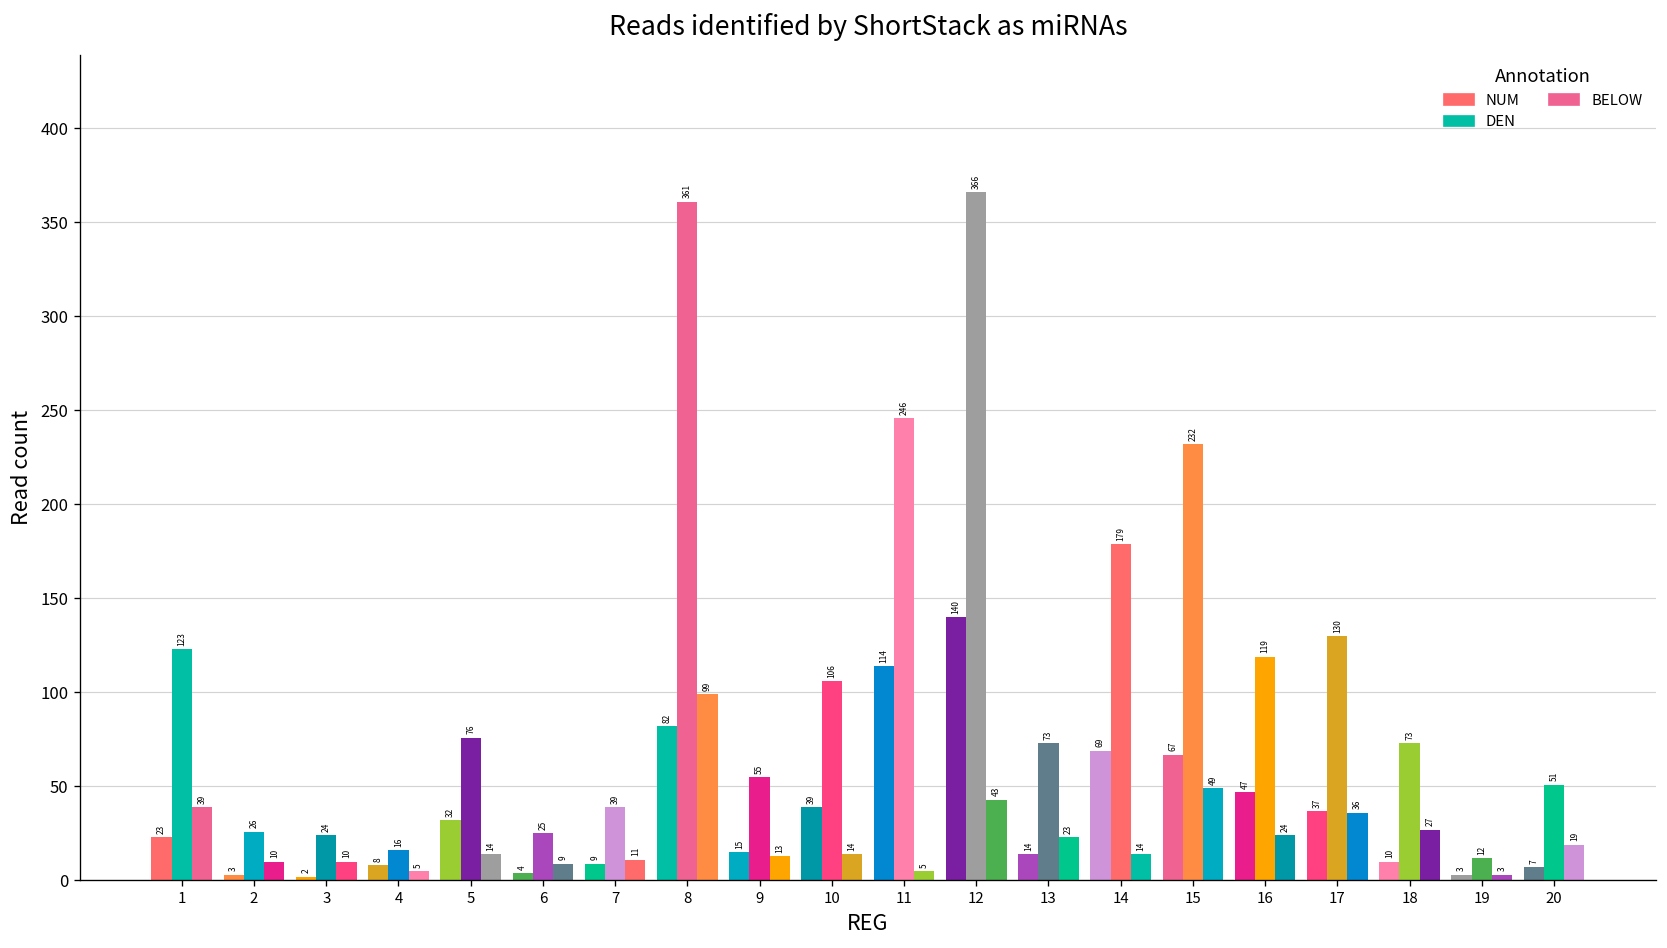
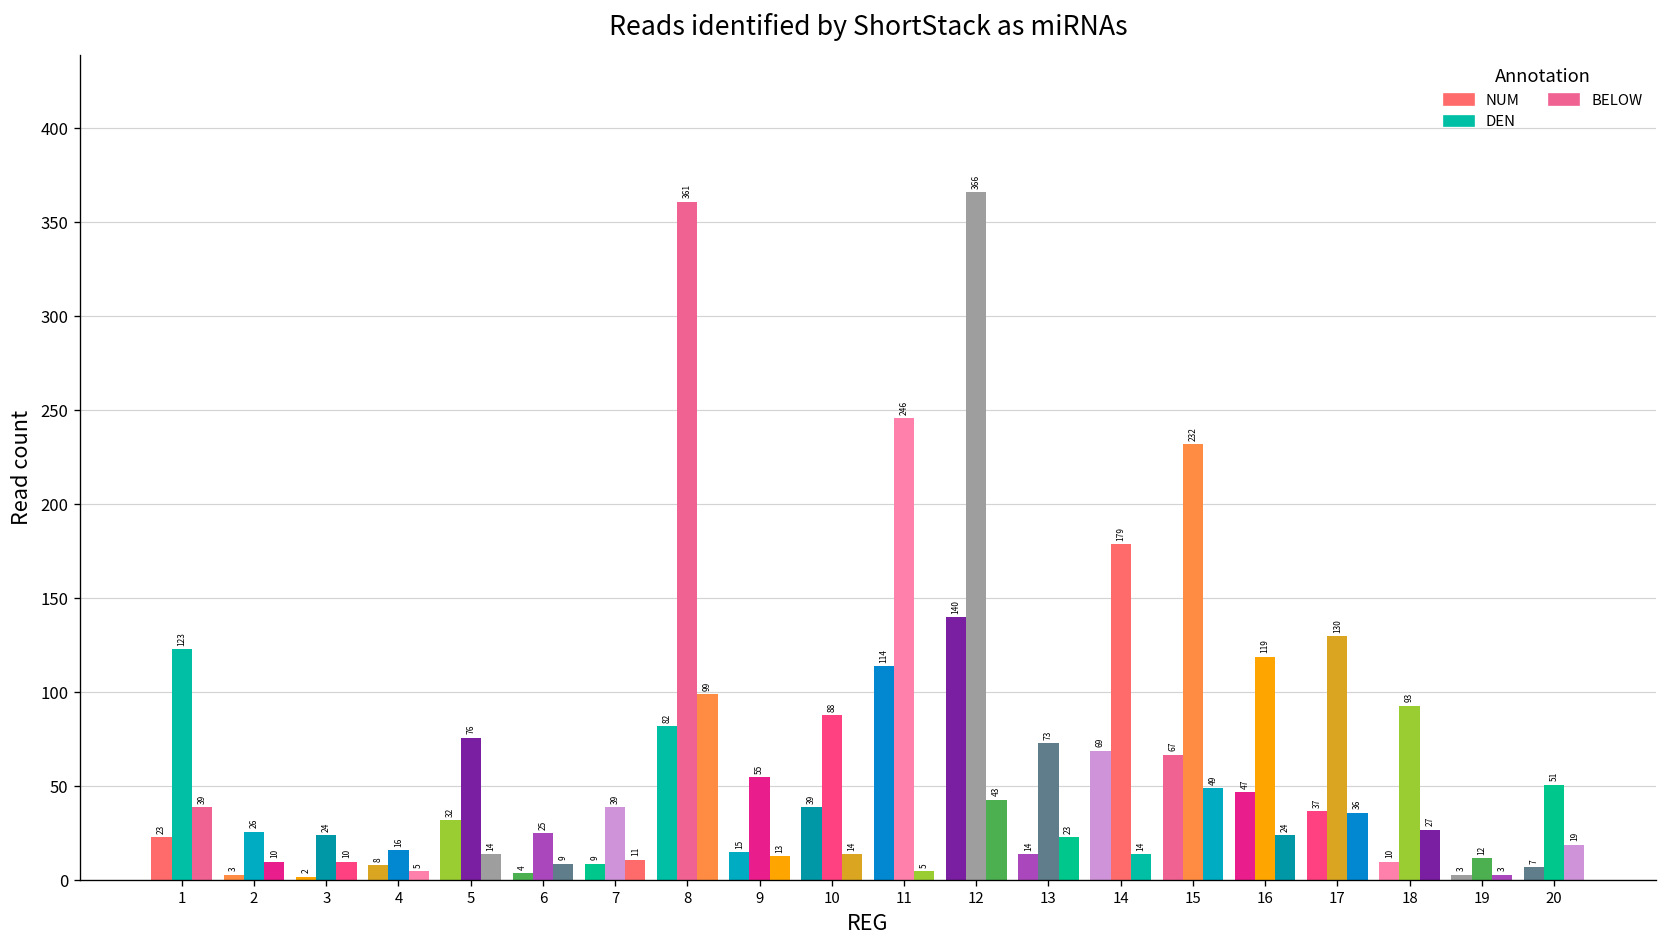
DEN, 10: 106 -> 88
DEN, 18: 73 -> 93
